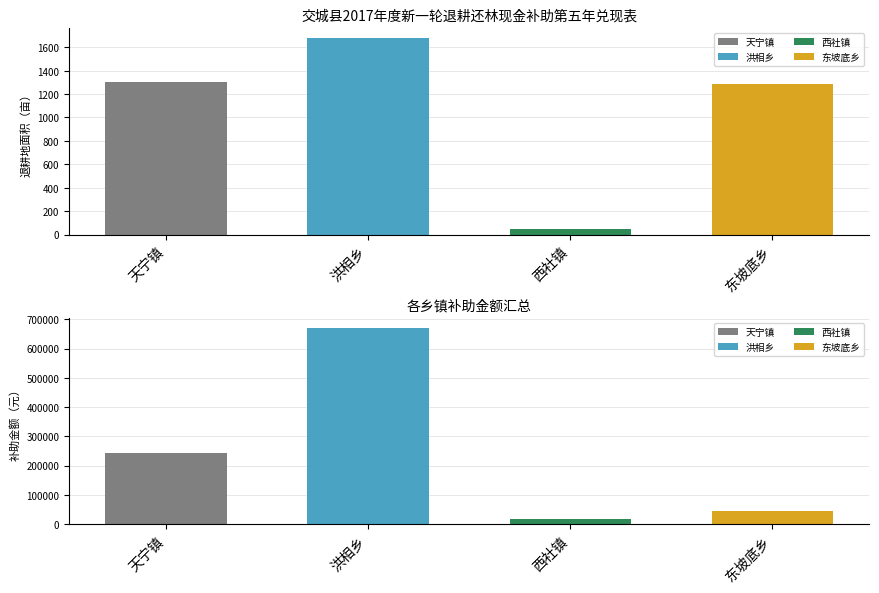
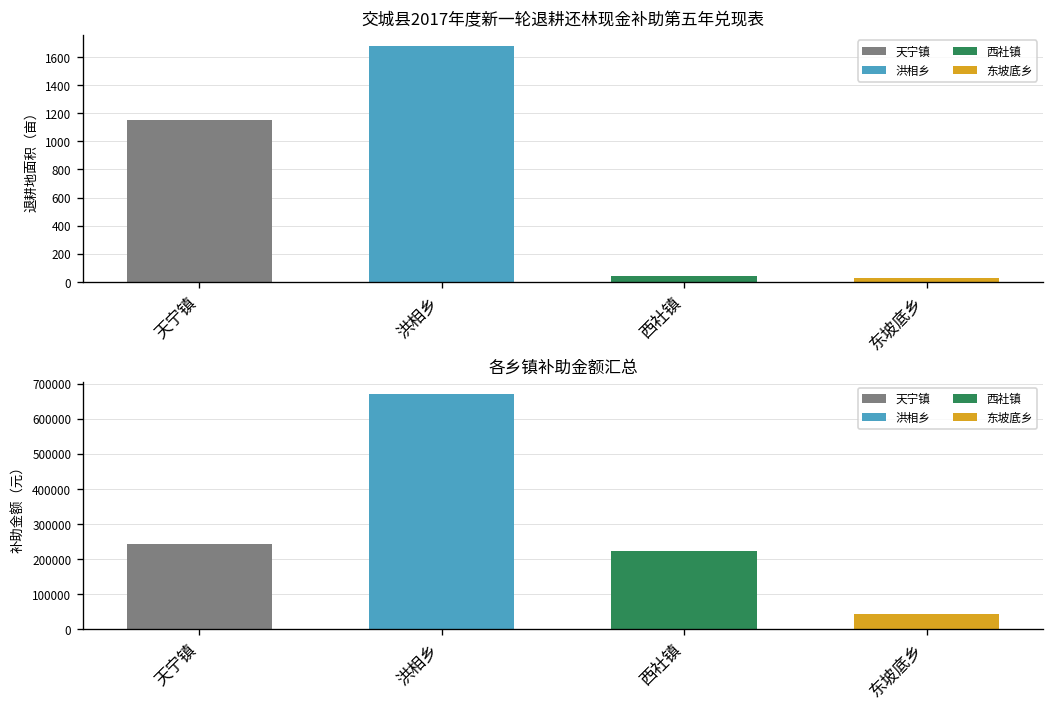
交城县2017年度新一轮退耕还林现金补助第五年兑现表, 天宁镇: 1300 -> 1150
交城县2017年度新一轮退耕还林现金补助第五年兑现表, 东坡底乡: 1290 -> 20
各乡镇补助金额汇总, 西社镇: 20000 -> 220000
